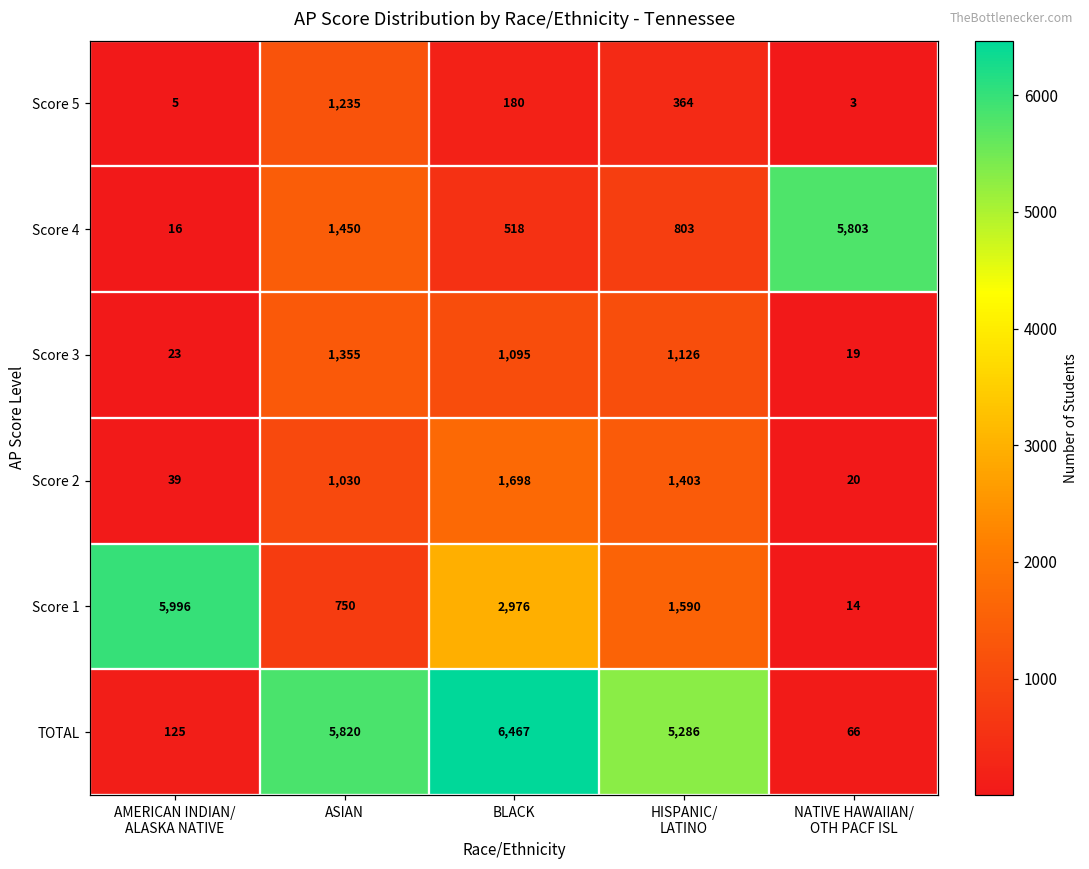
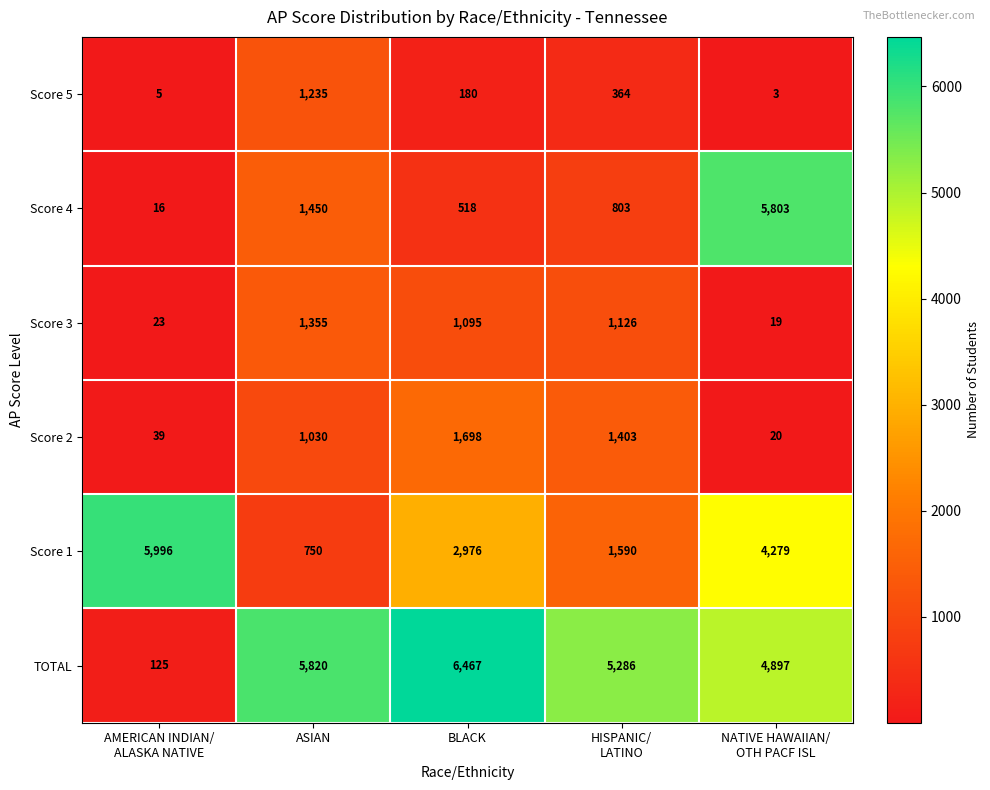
Score 1, NATIVE HAWAIIAN/ OTH PACF ISL: 14 -> 4,279
TOTAL, NATIVE HAWAIIAN/ OTH PACF ISL: 66 -> 4,897
